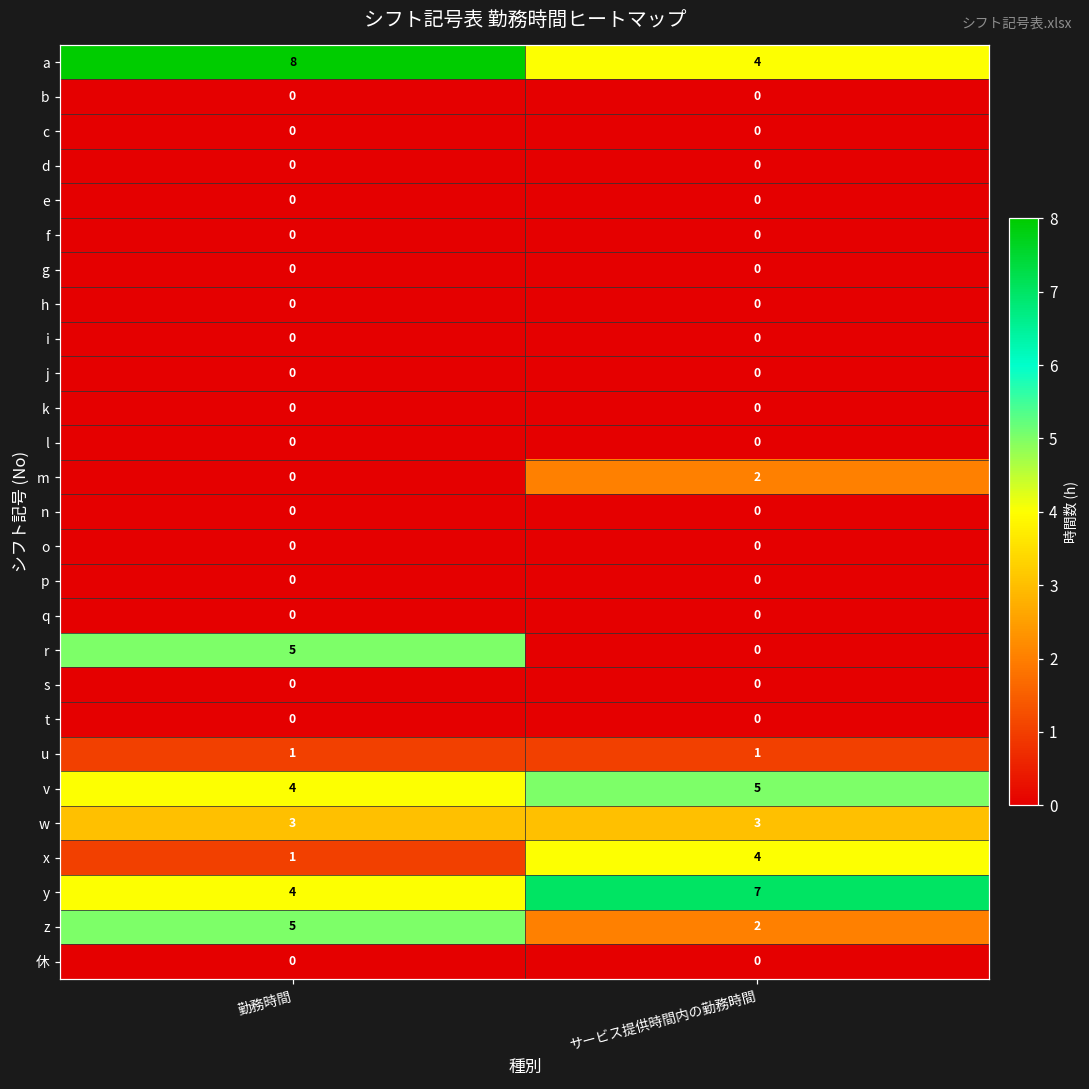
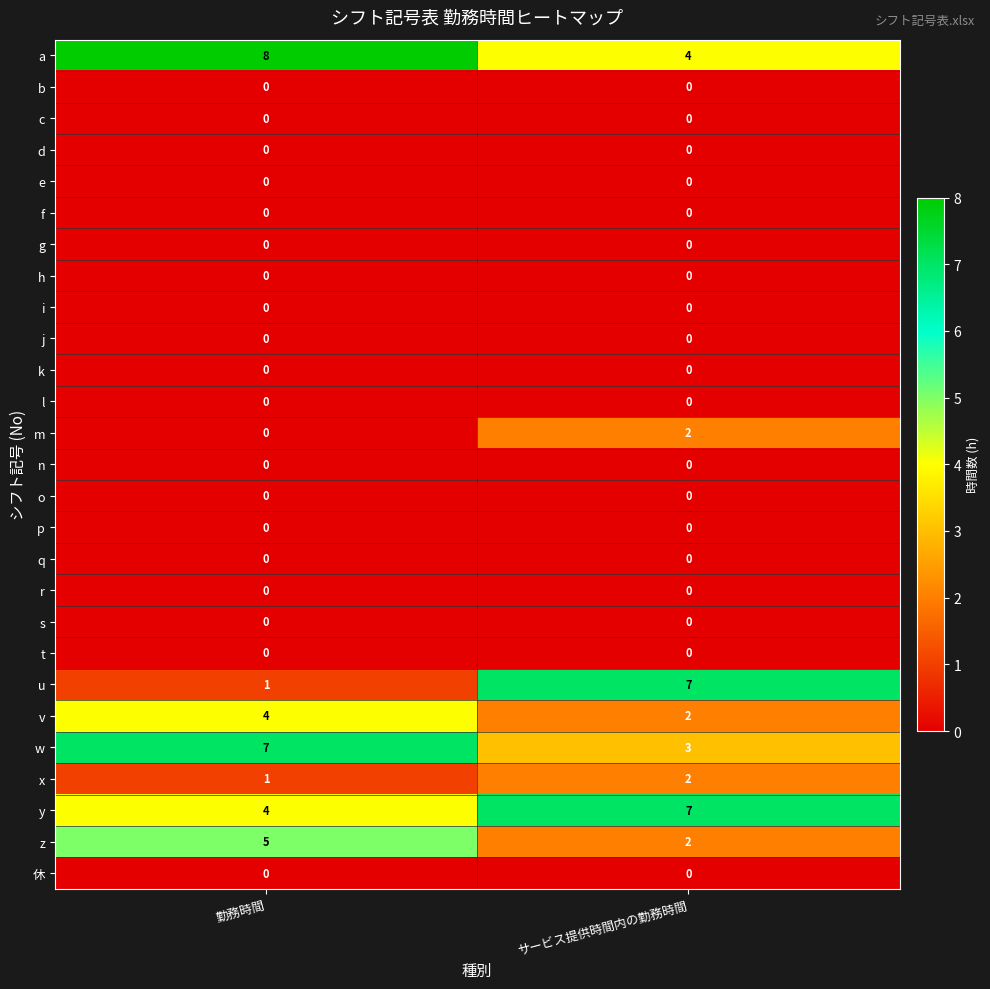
r, 勤務時間: 5 -> 0
u, サービス提供時間内の勤務時間: 1 -> 7
v, サービス提供時間内の勤務時間: 5 -> 2
w, 勤務時間: 3 -> 7
x, サービス提供時間内の勤務時間: 4 -> 2
